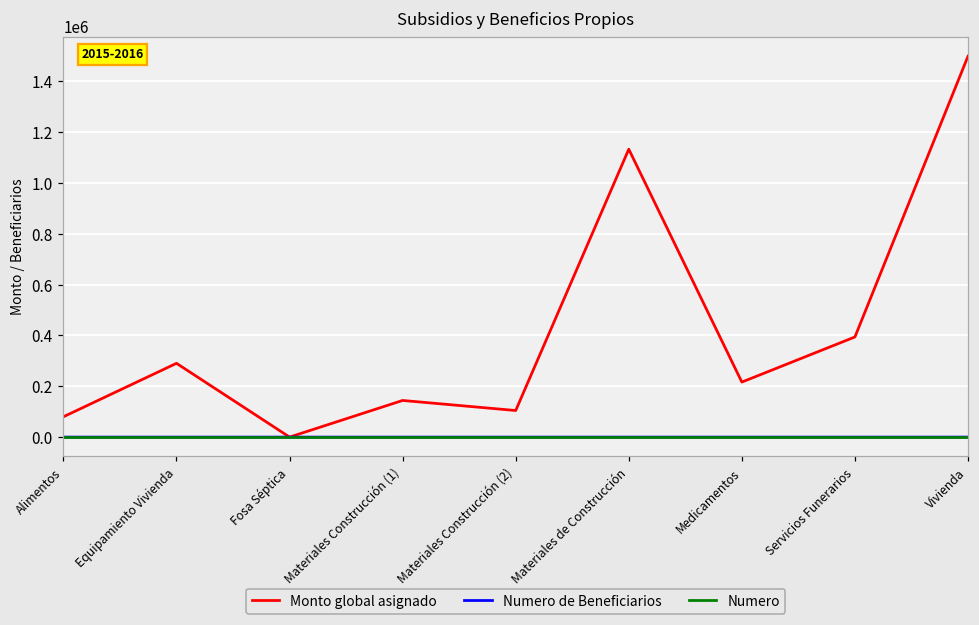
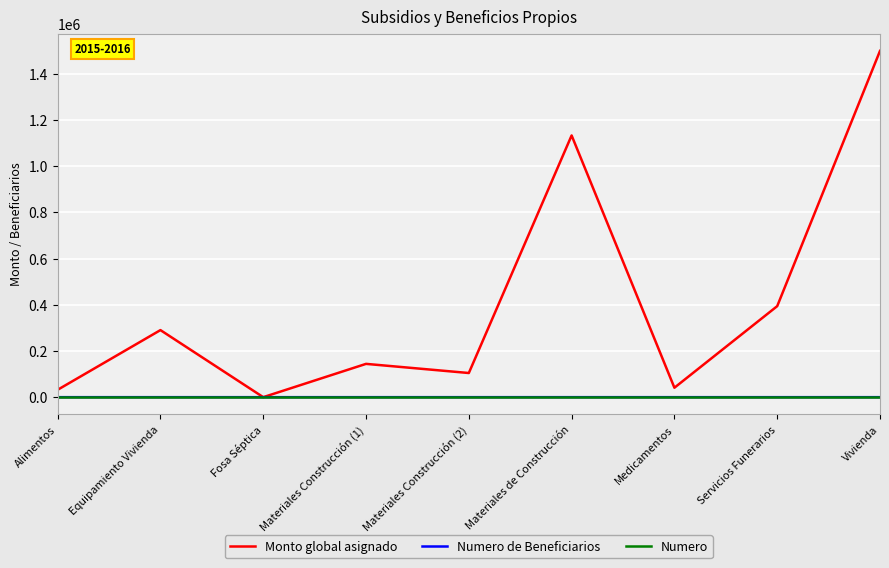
Monto global asignado, Alimentos: 80000 -> 30000
Monto global asignado, Medicamentos: 220000 -> 40000
